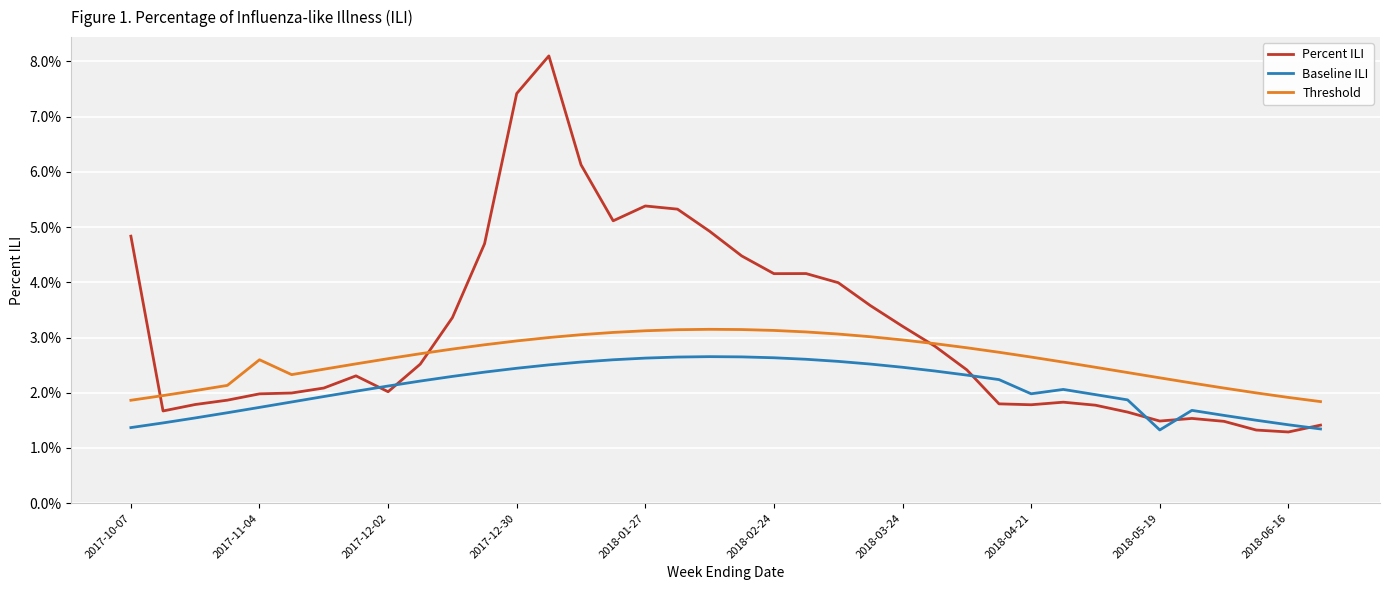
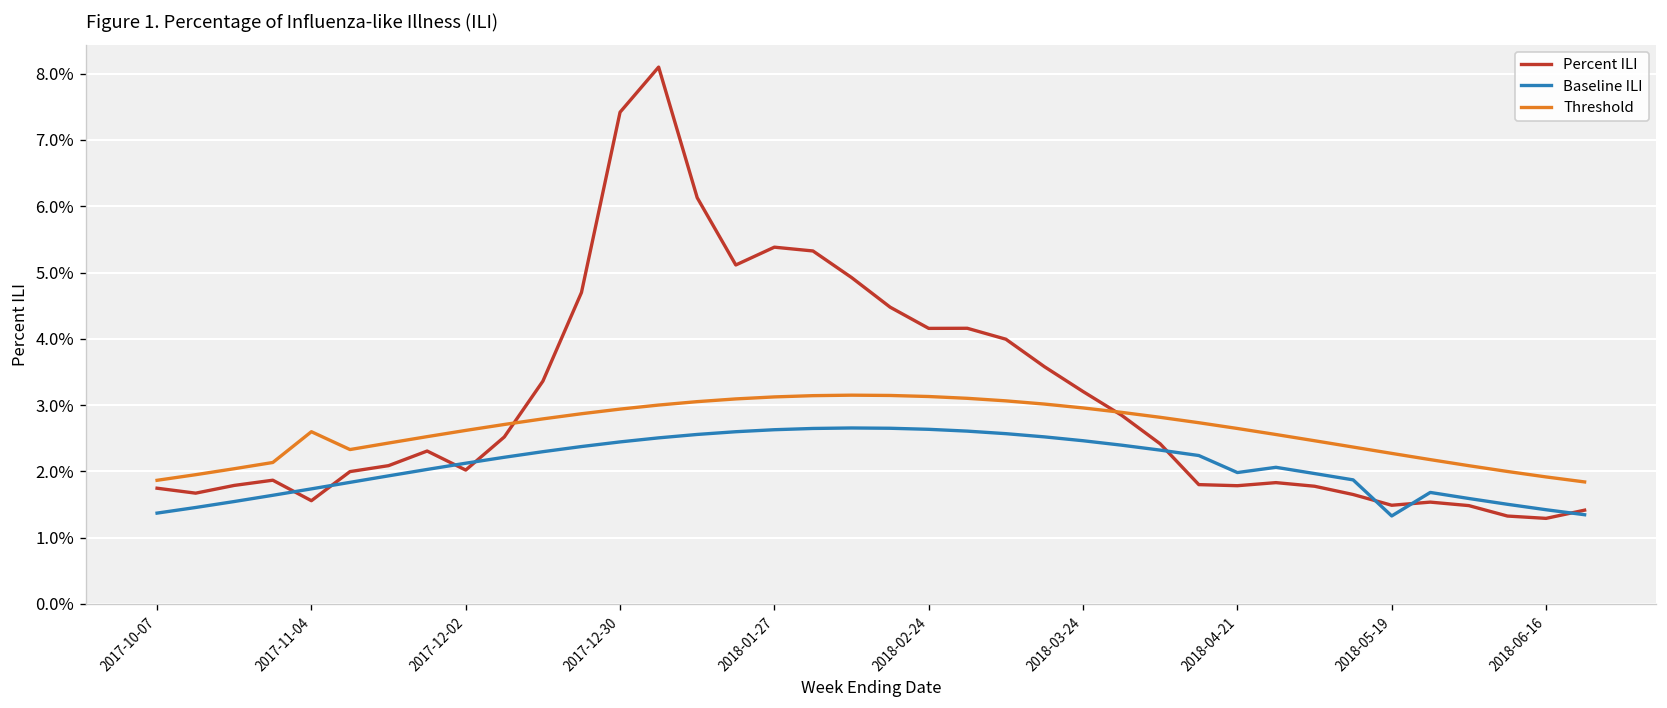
Percent ILI, 2017-10-07: 4.8% -> 1.7%
Percent ILI, 2017-11-04: 2.0% -> 1.6%
